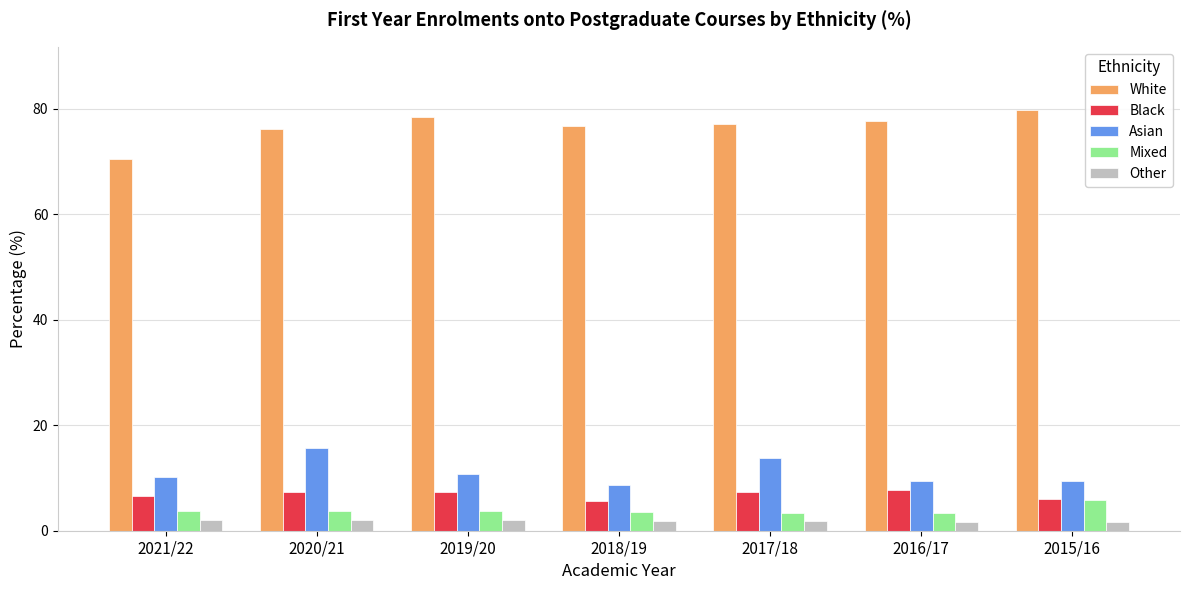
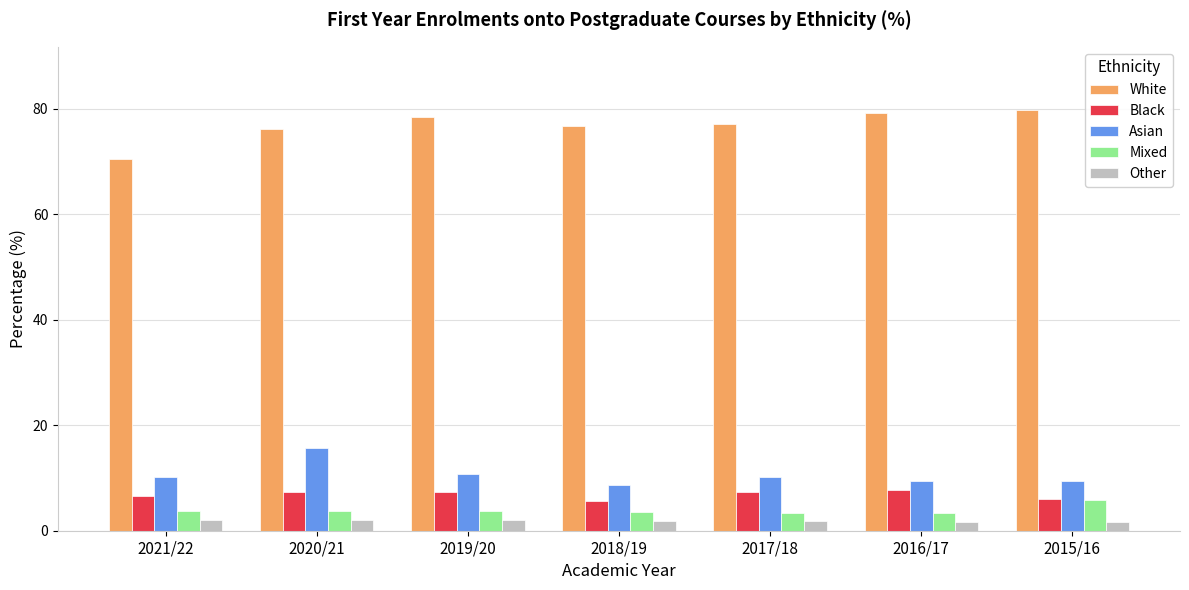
Asian, 2017/18: 14 -> 10
White, 2016/17: 78 -> 79
